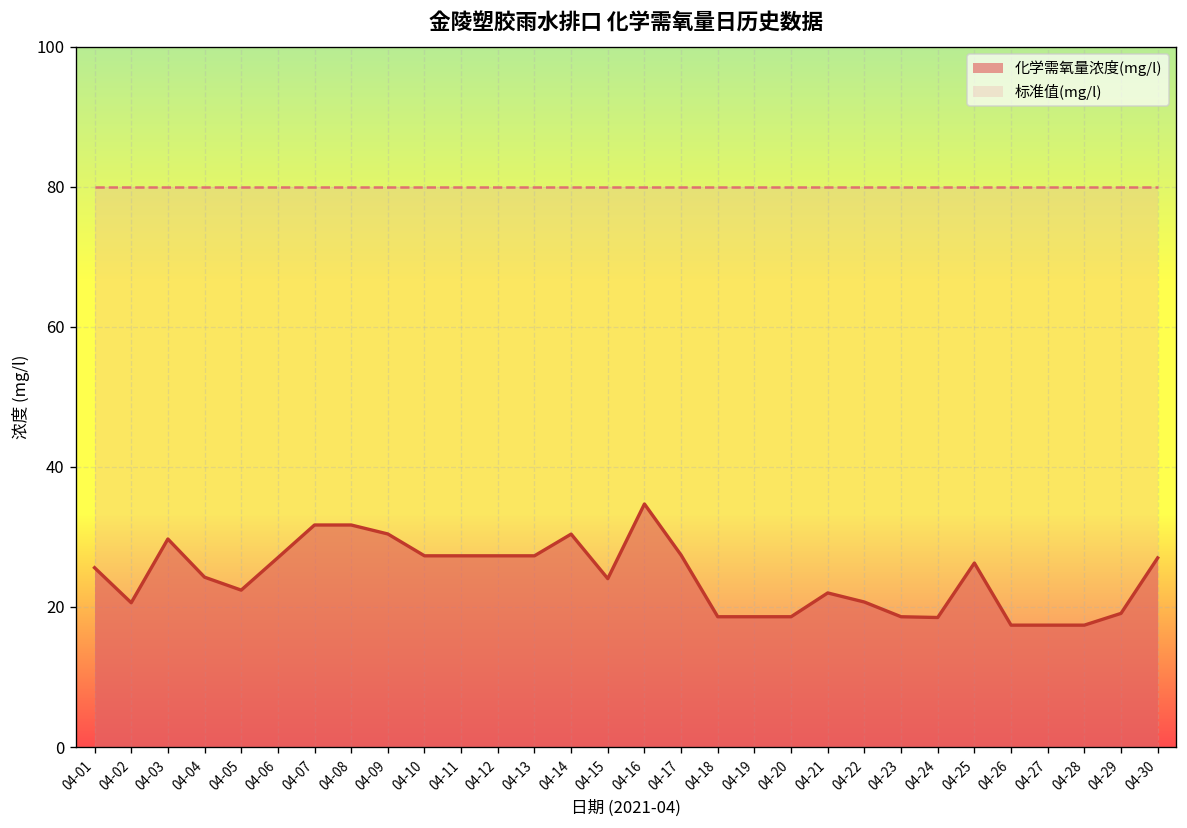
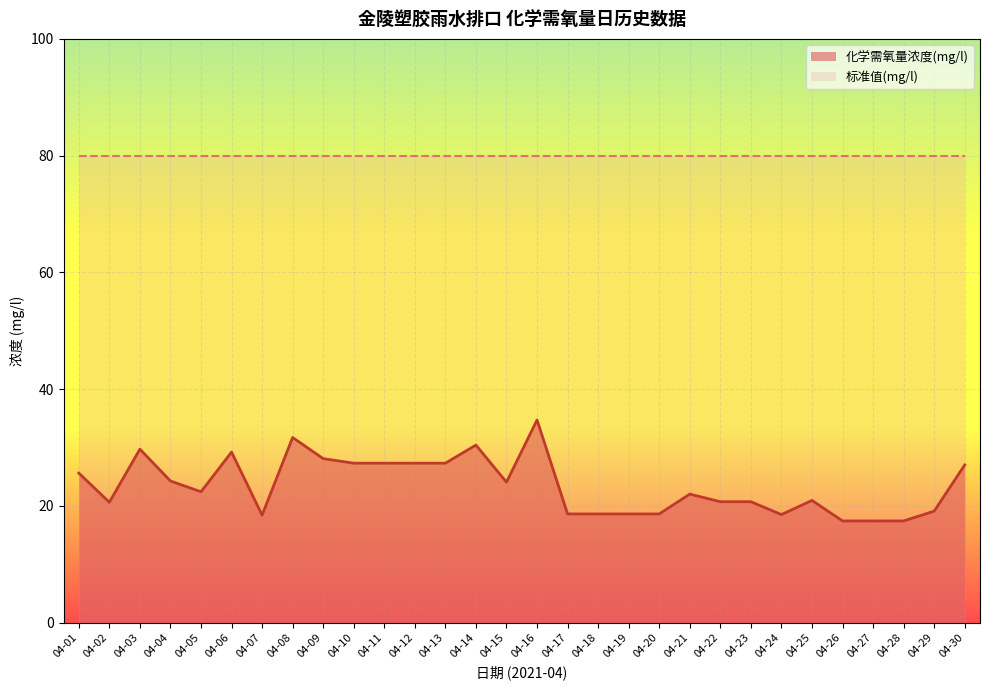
化学需氧量浓度(mg/l), 04-06: 27 -> 29
化学需氧量浓度(mg/l), 04-07: 32 -> 18
化学需氧量浓度(mg/l), 04-09: 30 -> 28
化学需氧量浓度(mg/l), 04-17: 27 -> 19
化学需氧量浓度(mg/l), 04-23: 19 -> 21
化学需氧量浓度(mg/l), 04-25: 26 -> 21
